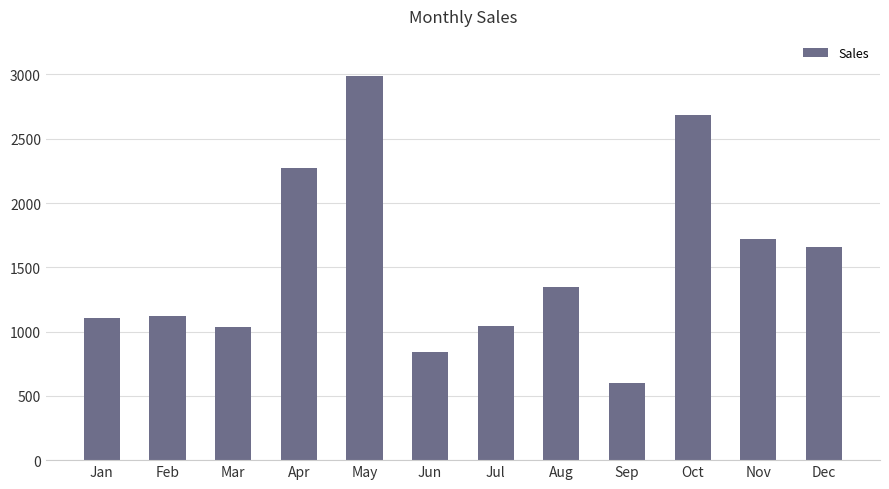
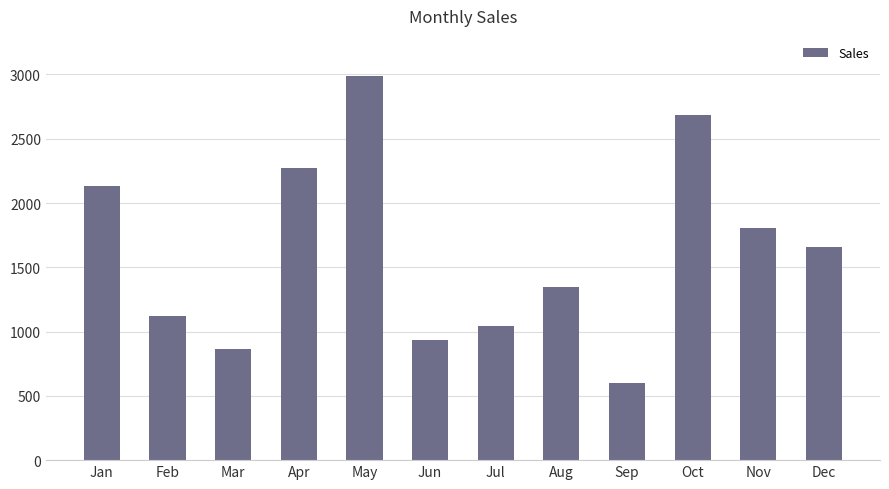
Jan: 1110 -> 2130
Mar: 1030 -> 870
Jun: 840 -> 940
Nov: 1720 -> 1800
